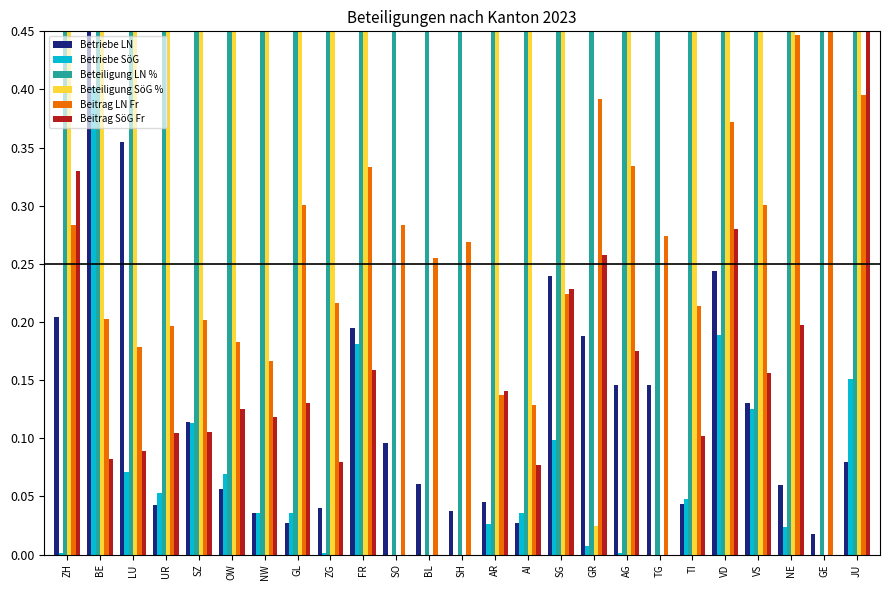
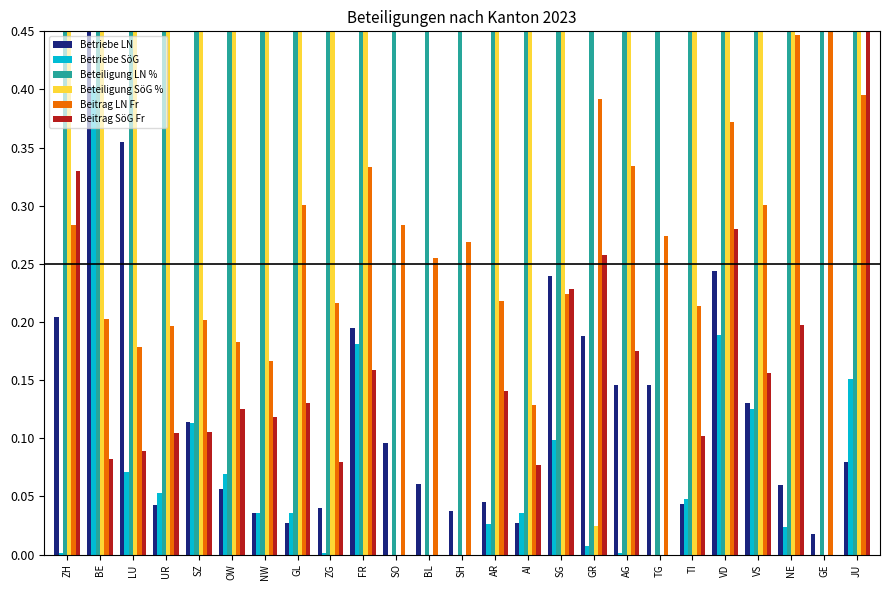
Beitrag LN Fr, AR: 0.137 -> 0.218
